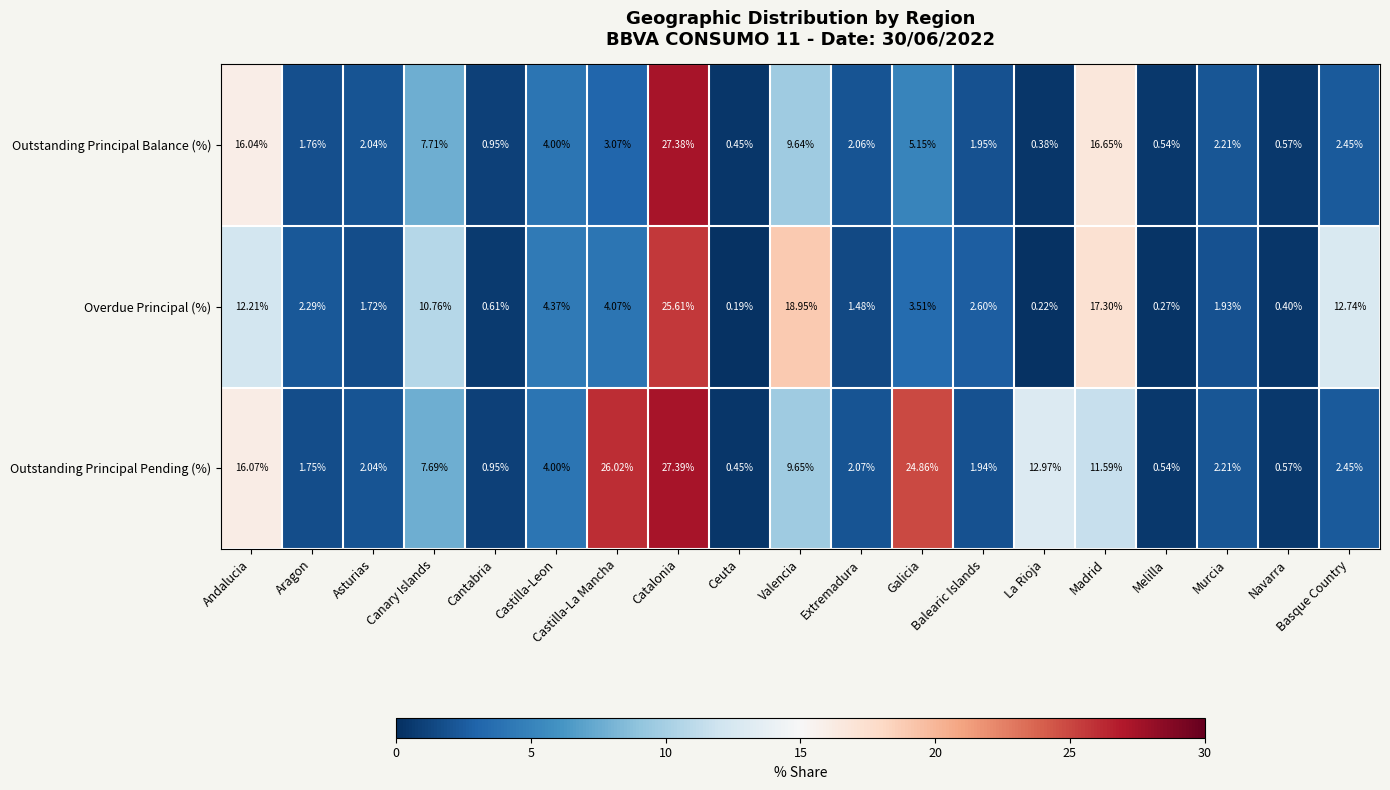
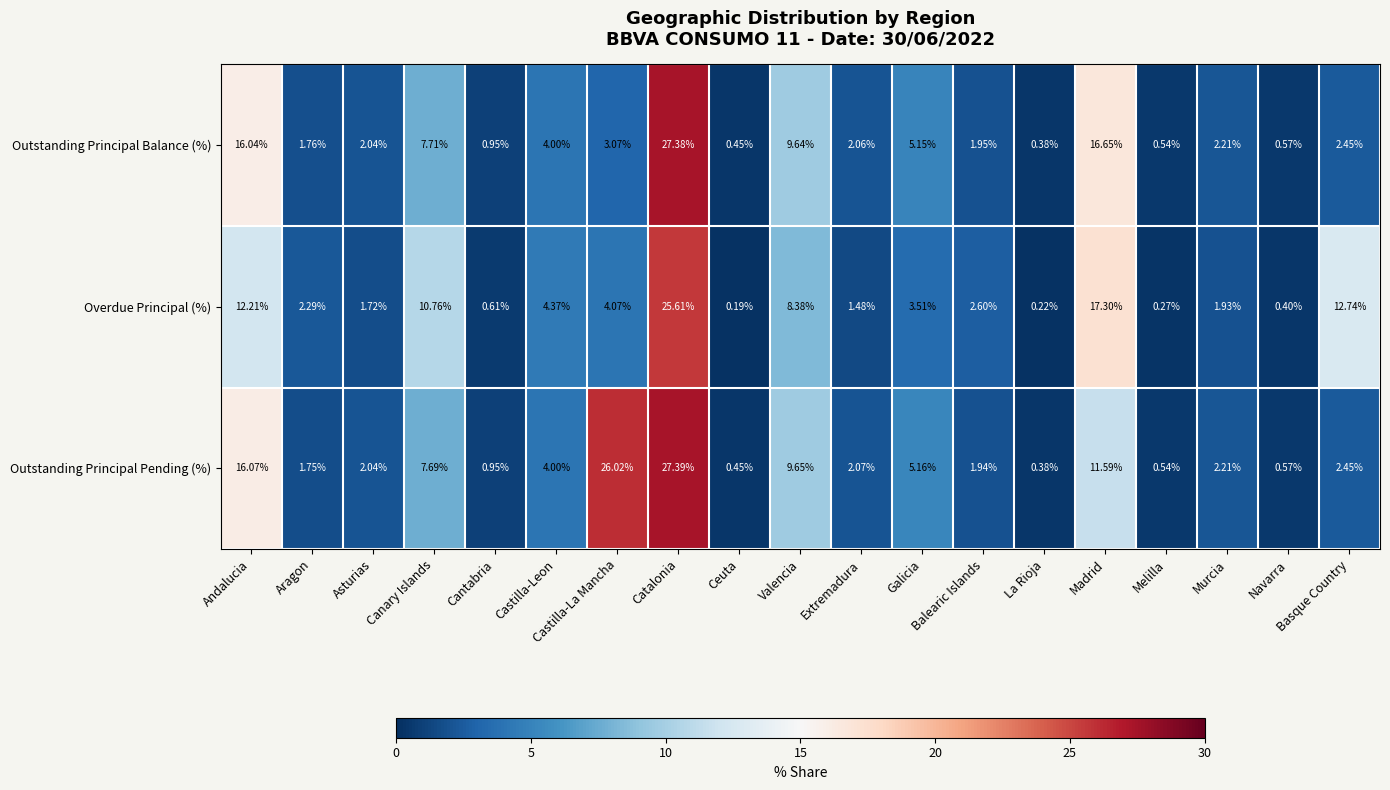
Overdue Principal (%), Valencia: 18.95% -> 8.38%
Outstanding Principal Pending (%), Galicia: 24.86% -> 5.16%
Outstanding Principal Pending (%), La Rioja: 12.97% -> 0.38%
